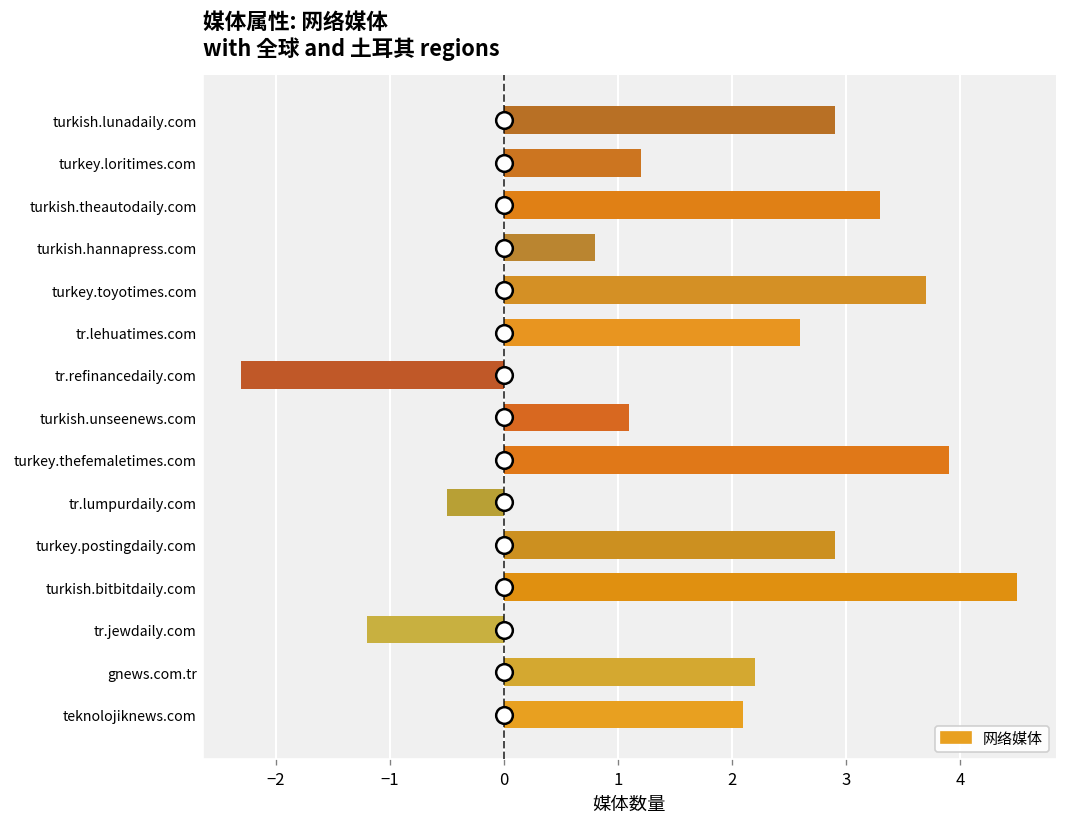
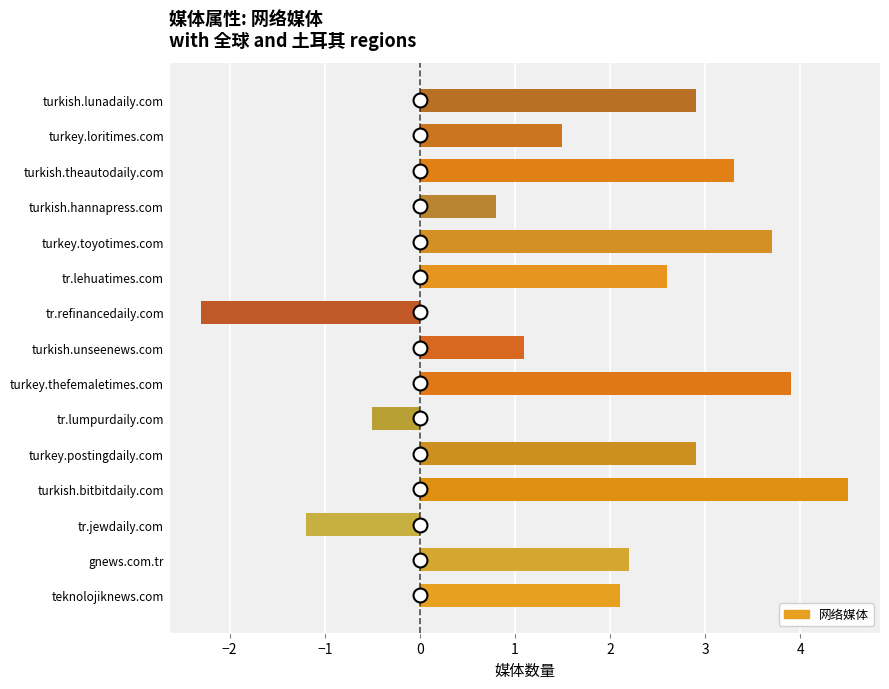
网络媒体, turkey.loritimes.com: 1.2 -> 1.5
